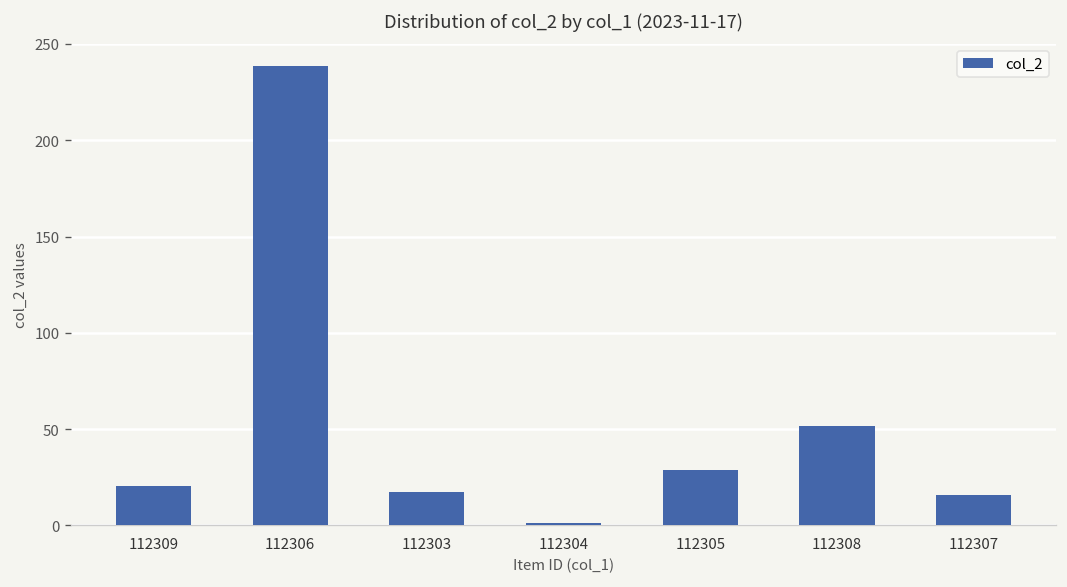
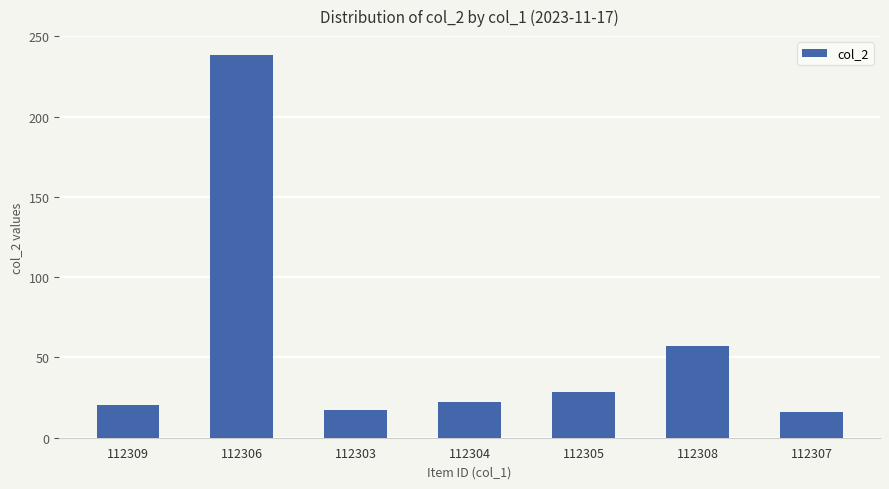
112304: 1 -> 22
112308: 52 -> 57
